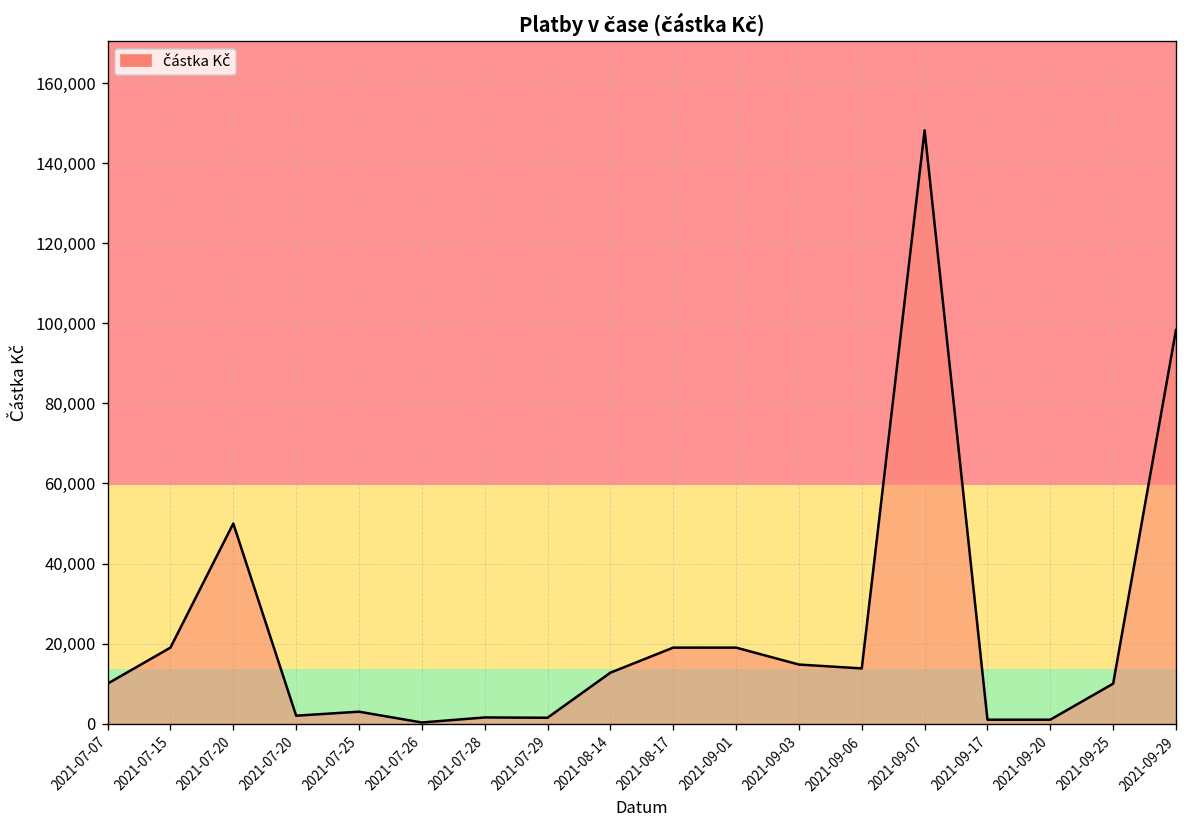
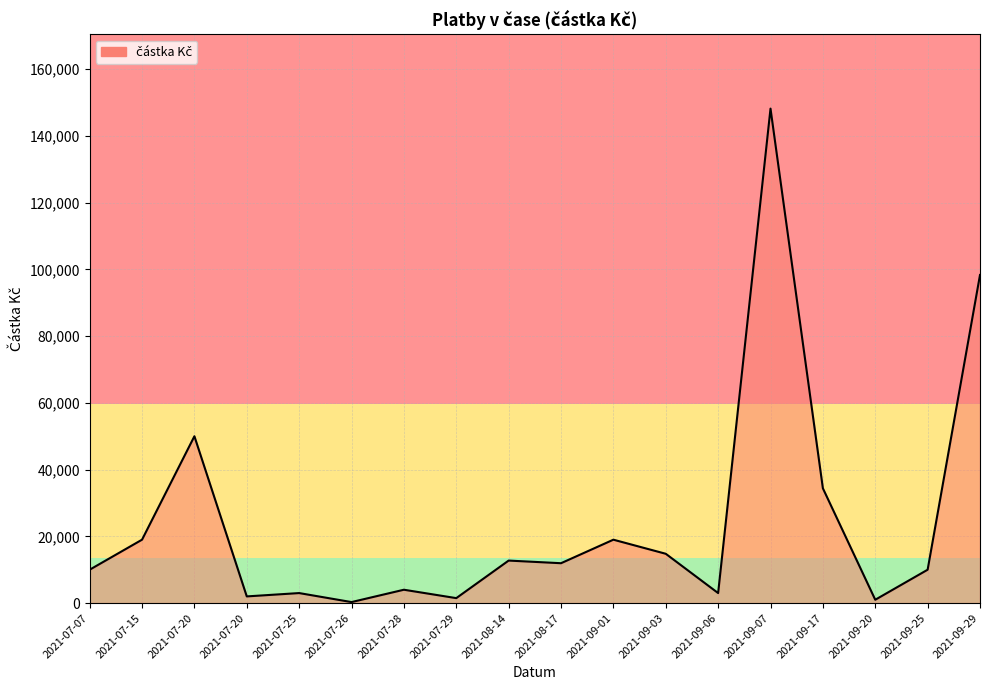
2021-07-28: 2,000 -> 4,000
2021-08-17: 19,000 -> 12,000
2021-09-06: 14,000 -> 3,000
2021-09-17: 1,000 -> 34,000
